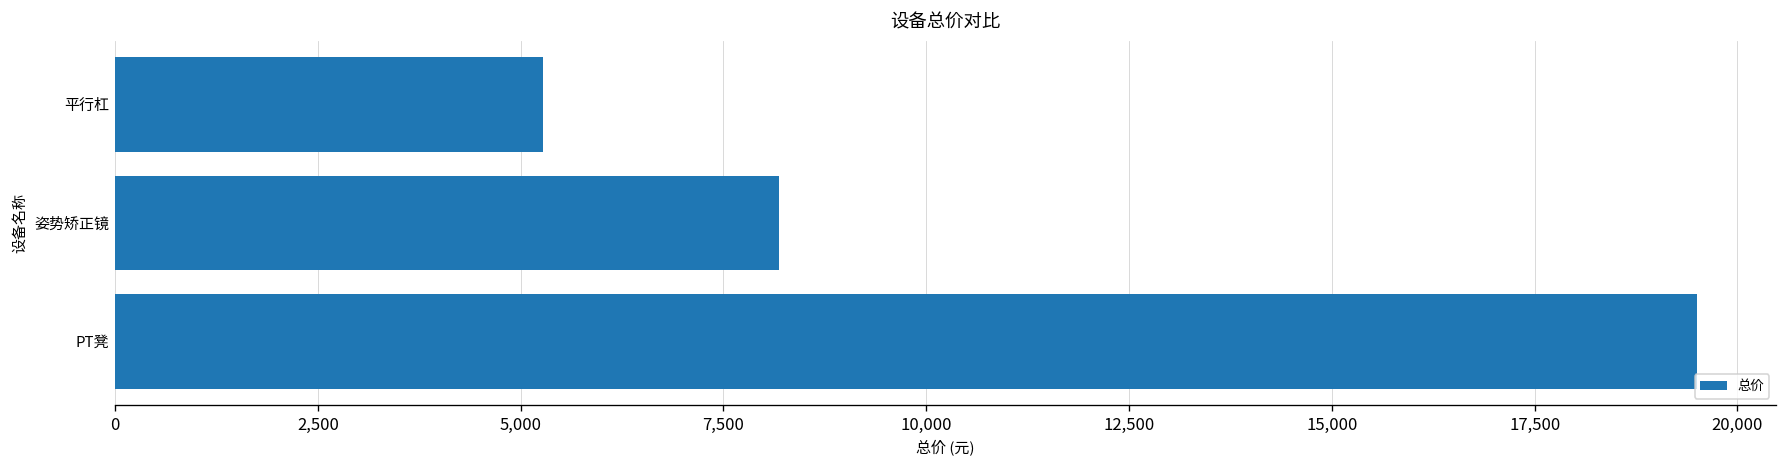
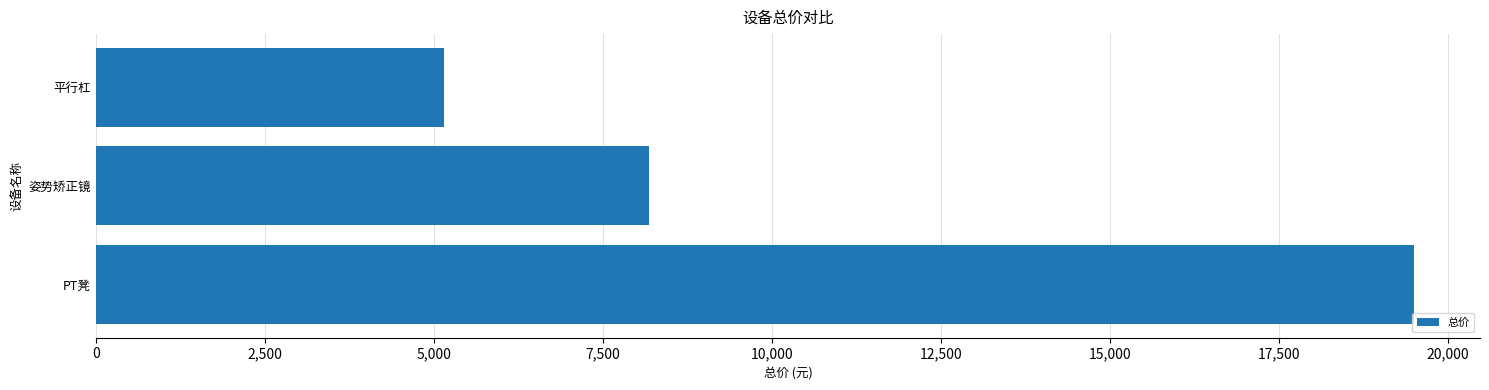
平行杠: 5,300 -> 5,200
